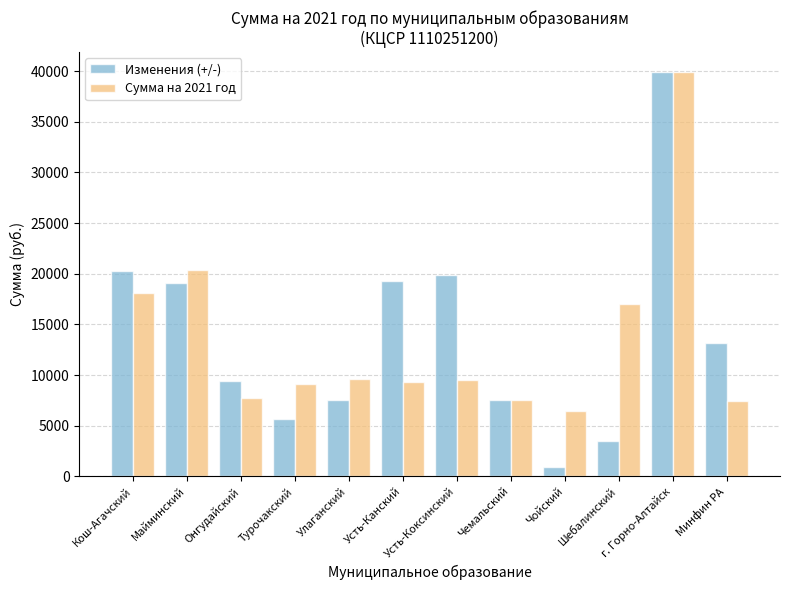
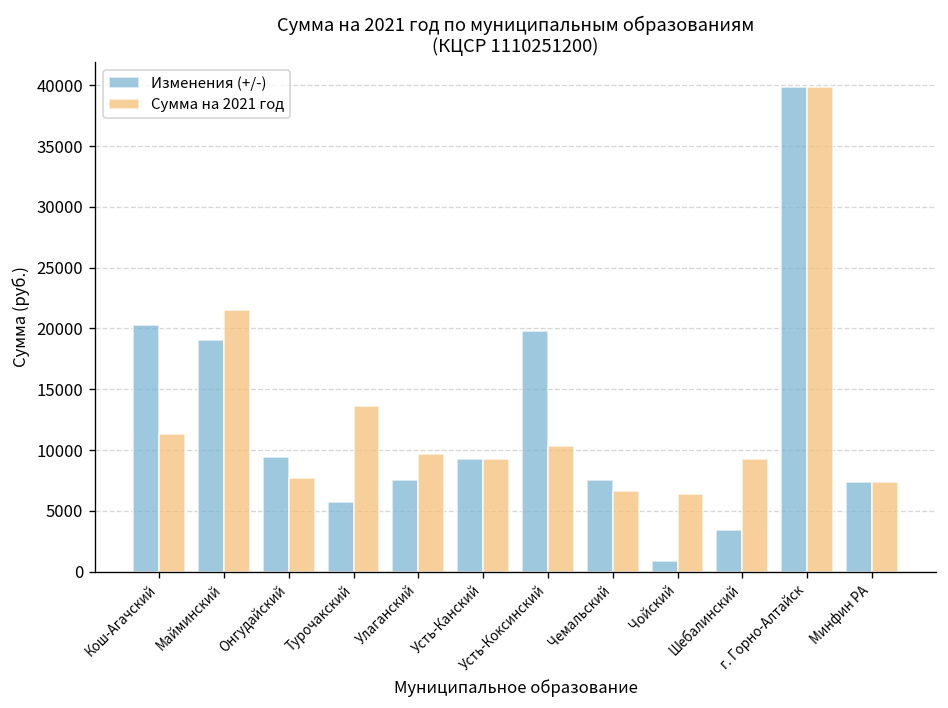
Сумма на 2021 год, Кош-Агачский: 18100 -> 11300
Сумма на 2021 год, Майминский: 20400 -> 21500
Сумма на 2021 год, Турочакский: 9100 -> 13700
Изменения (+/-), Усть-Канский: 19300 -> 9300
Сумма на 2021 год, Усть-Коксинский: 9500 -> 10300
Сумма на 2021 год, Чемальский: 7500 -> 6700
Сумма на 2021 год, Шебалинский: 17000 -> 9300
Изменения (+/-), Минфин РА: 13200 -> 7400
